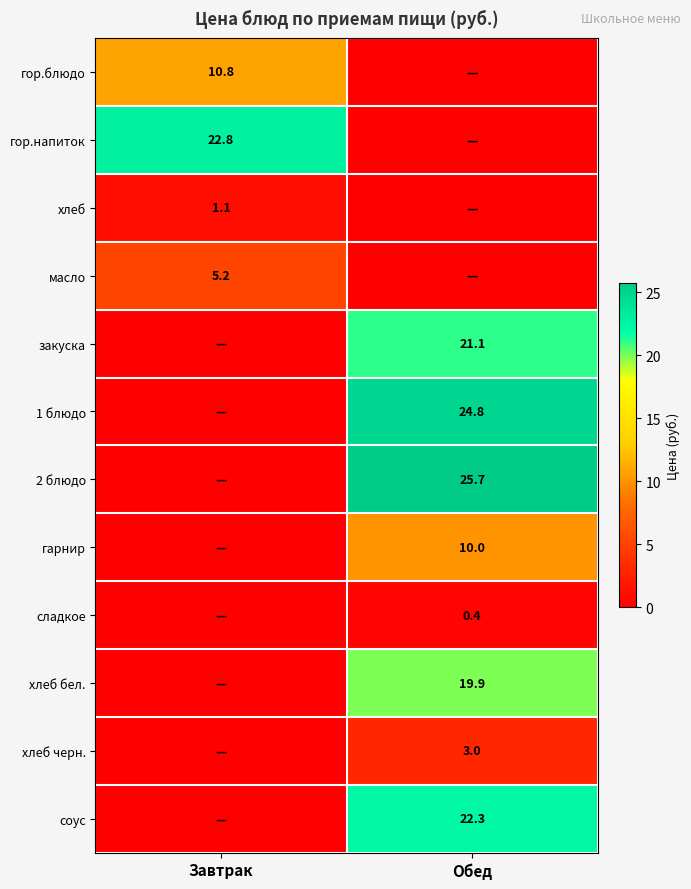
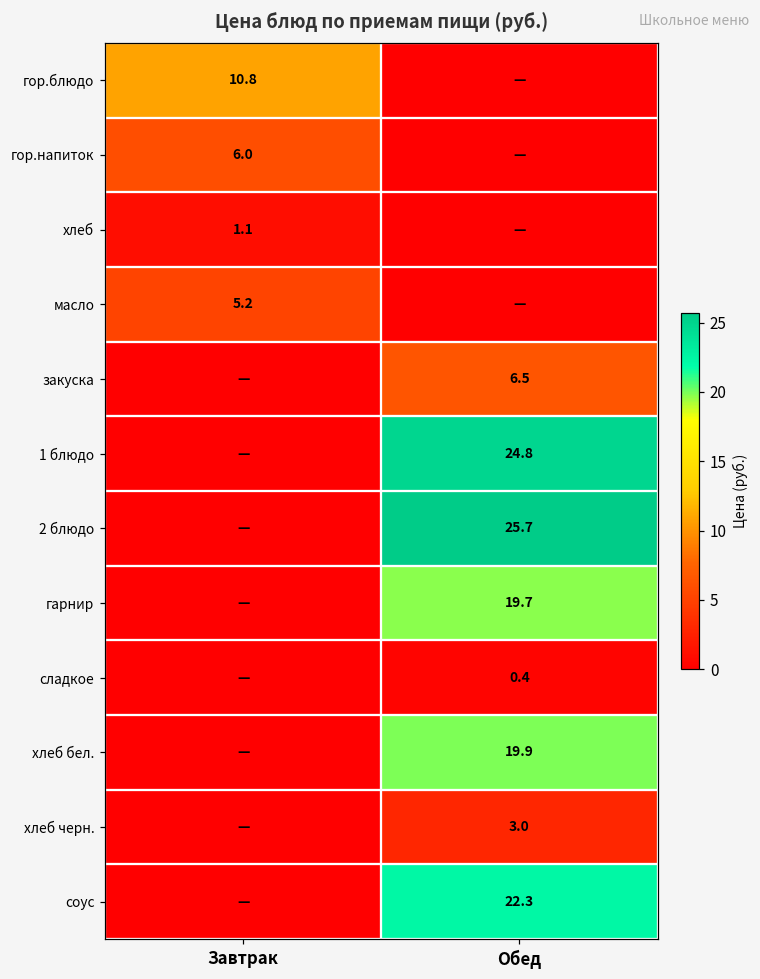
гор.напиток, Завтрак: 22.8 -> 6.0
закуска, Обед: 21.1 -> 6.5
гарнир, Обед: 10.0 -> 19.7
